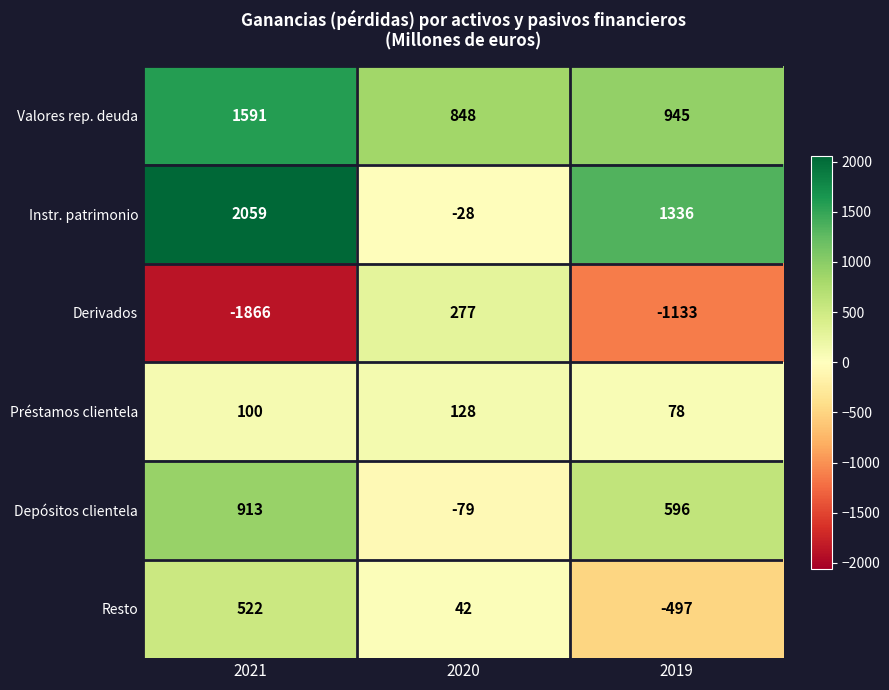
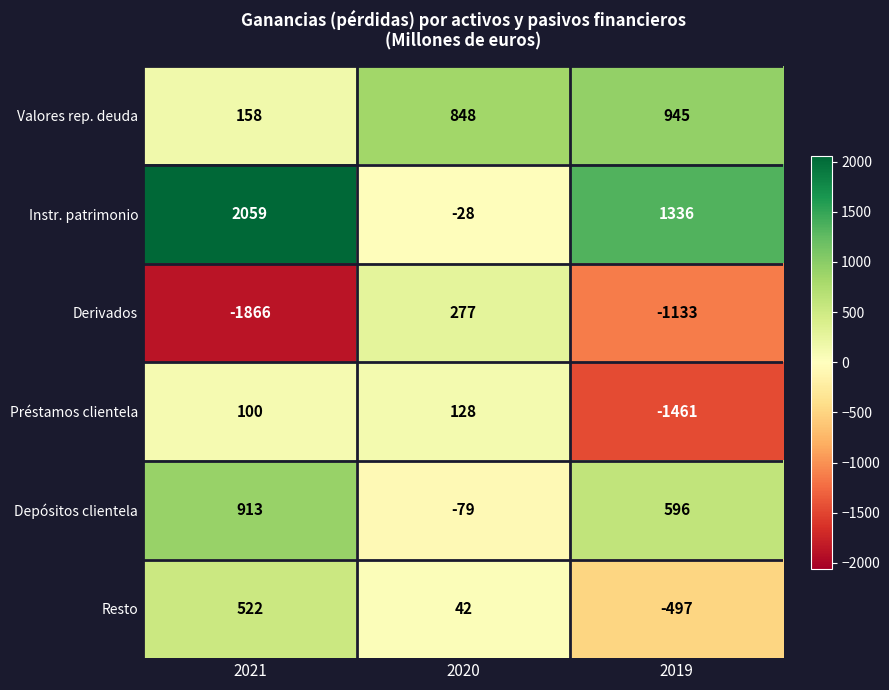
Valores rep. deuda, 2021: 1591 -> 158
Préstamos clientela, 2019: 78 -> -1461
